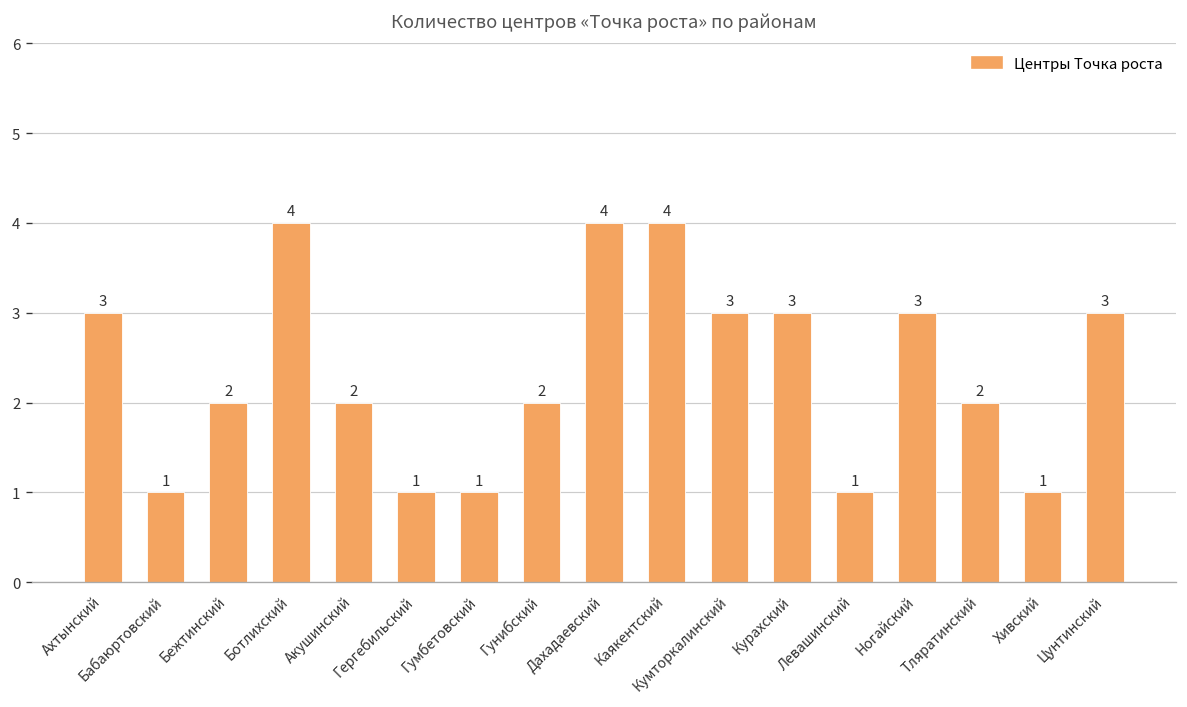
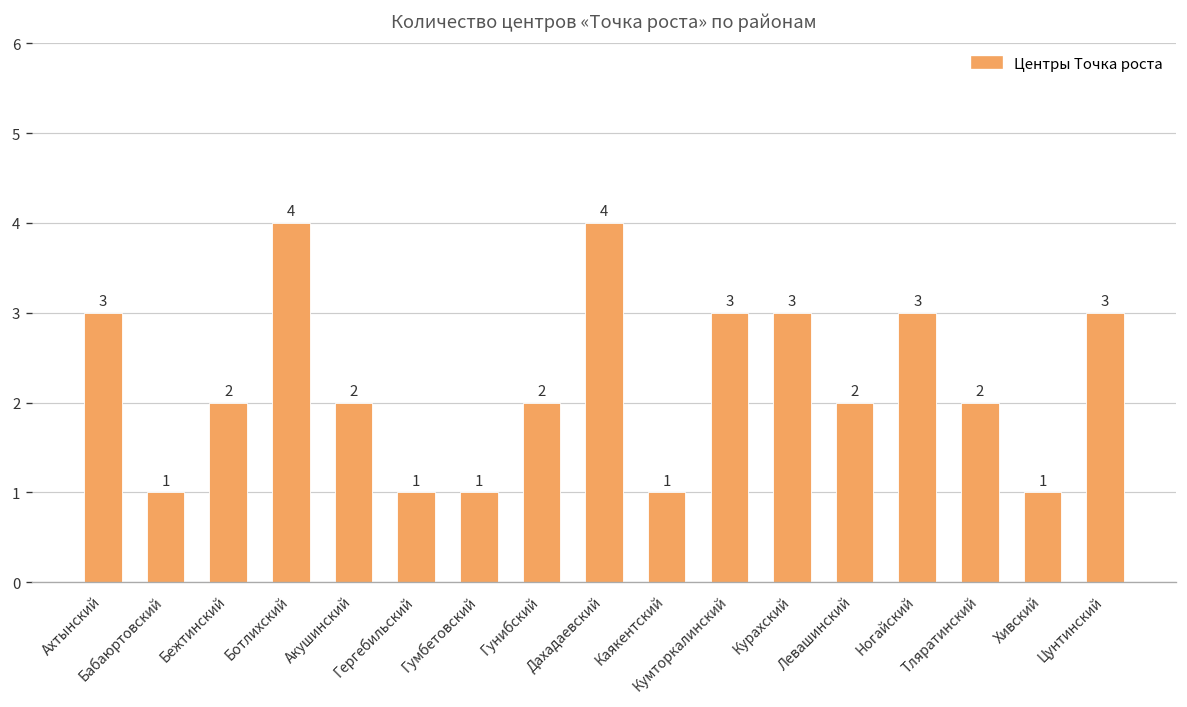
Каякентский: 4 -> 1
Левашинский: 1 -> 2
